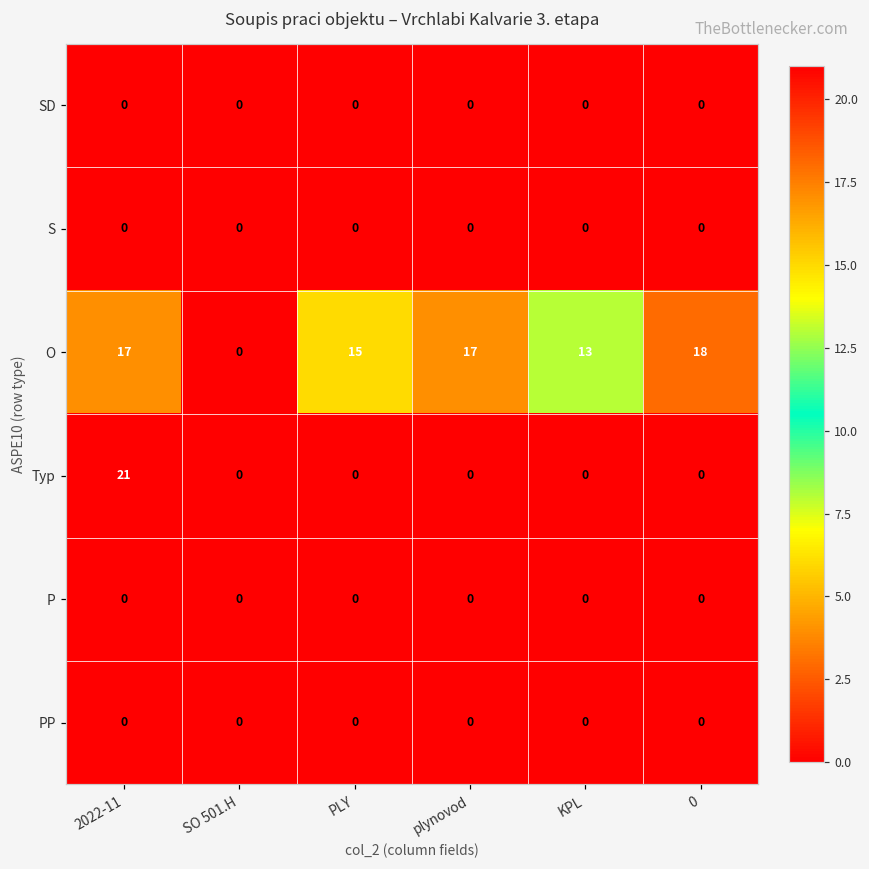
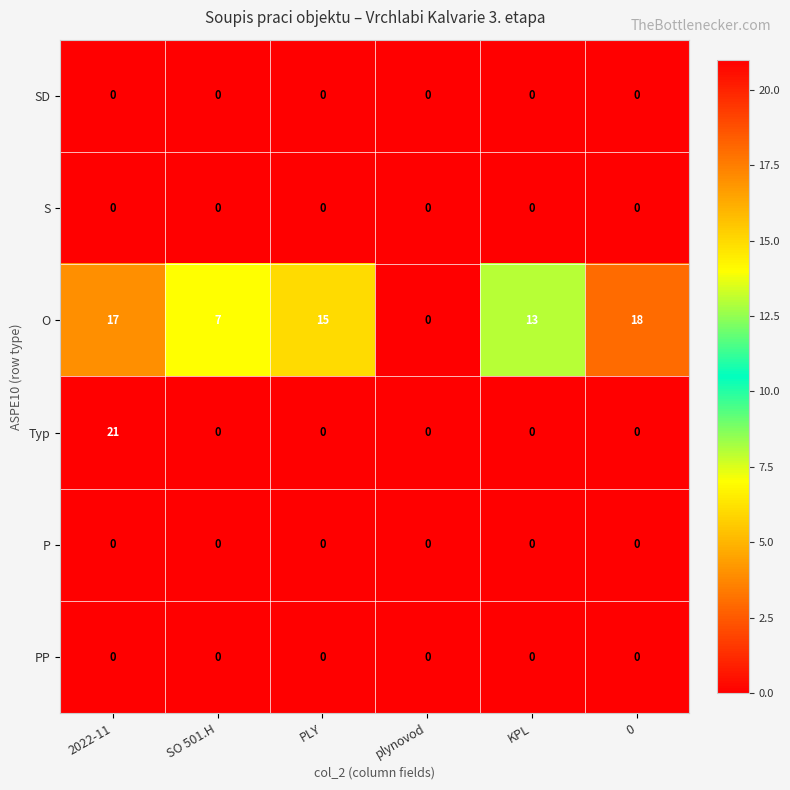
O, SO 501.H: 0 -> 7
O, plynovod: 17 -> 0
